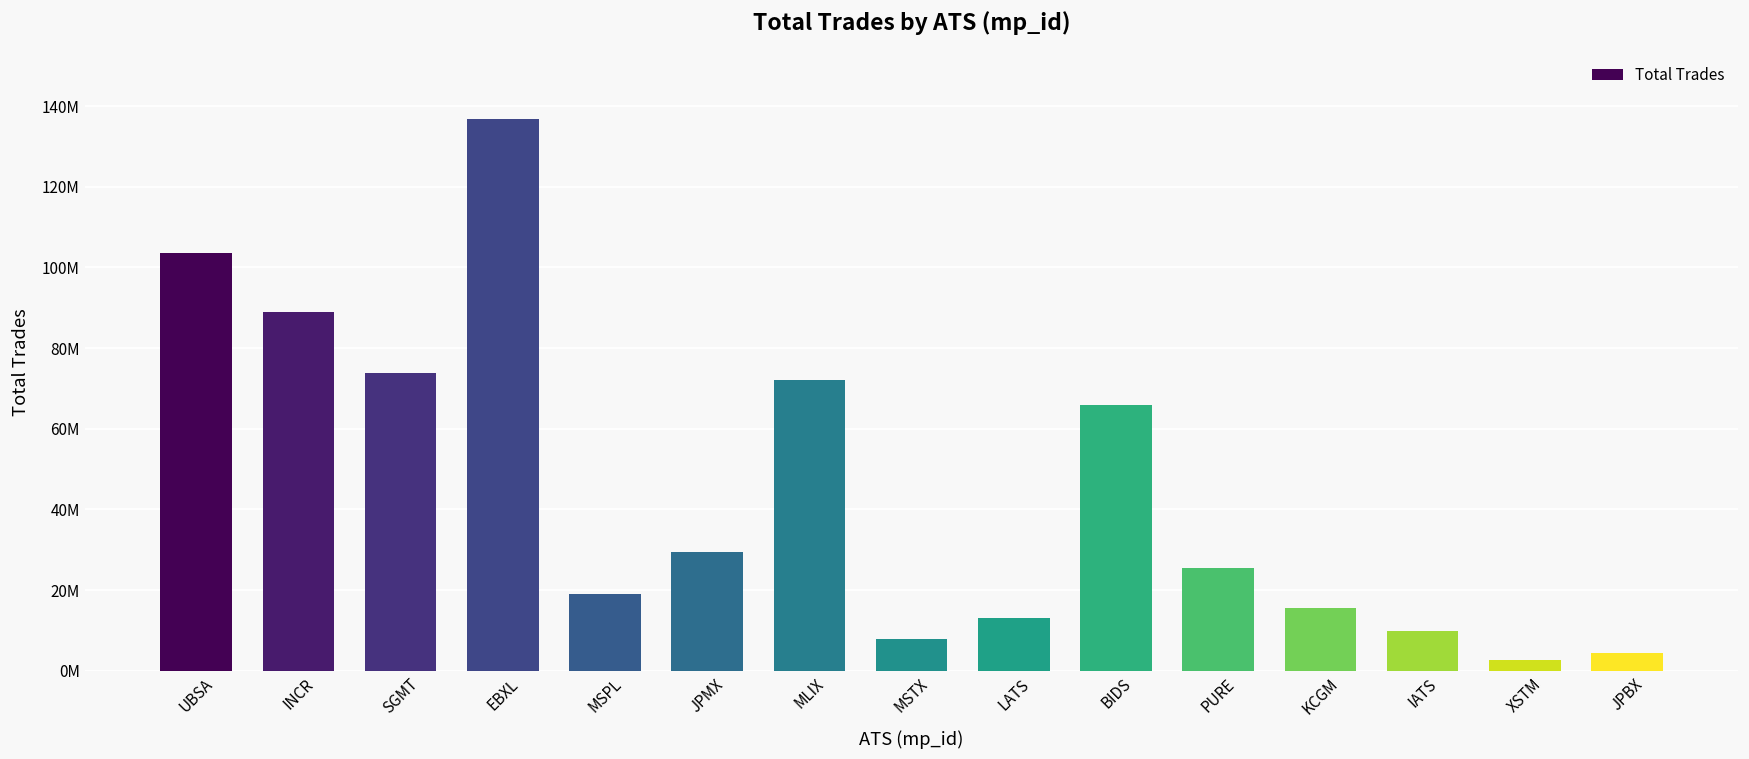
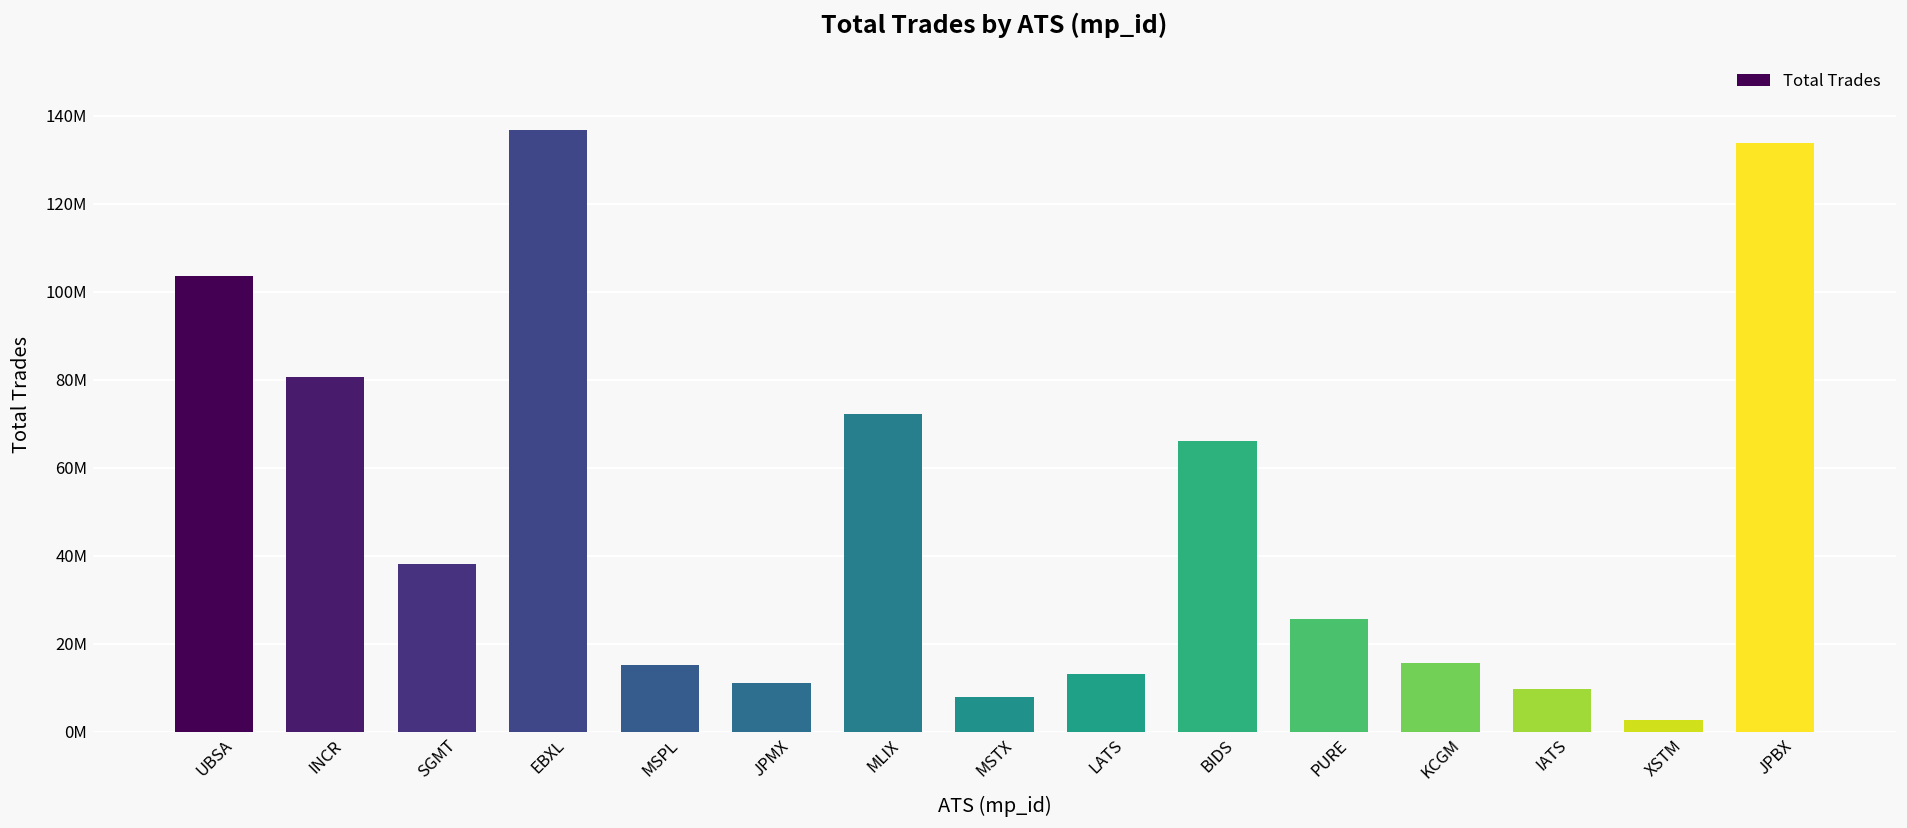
INCR: 89000000 -> 81000000
SGMT: 74000000 -> 38000000
MSPL: 19000000 -> 15000000
JPMX: 30000000 -> 11000000
JPBX: 4000000 -> 134000000
